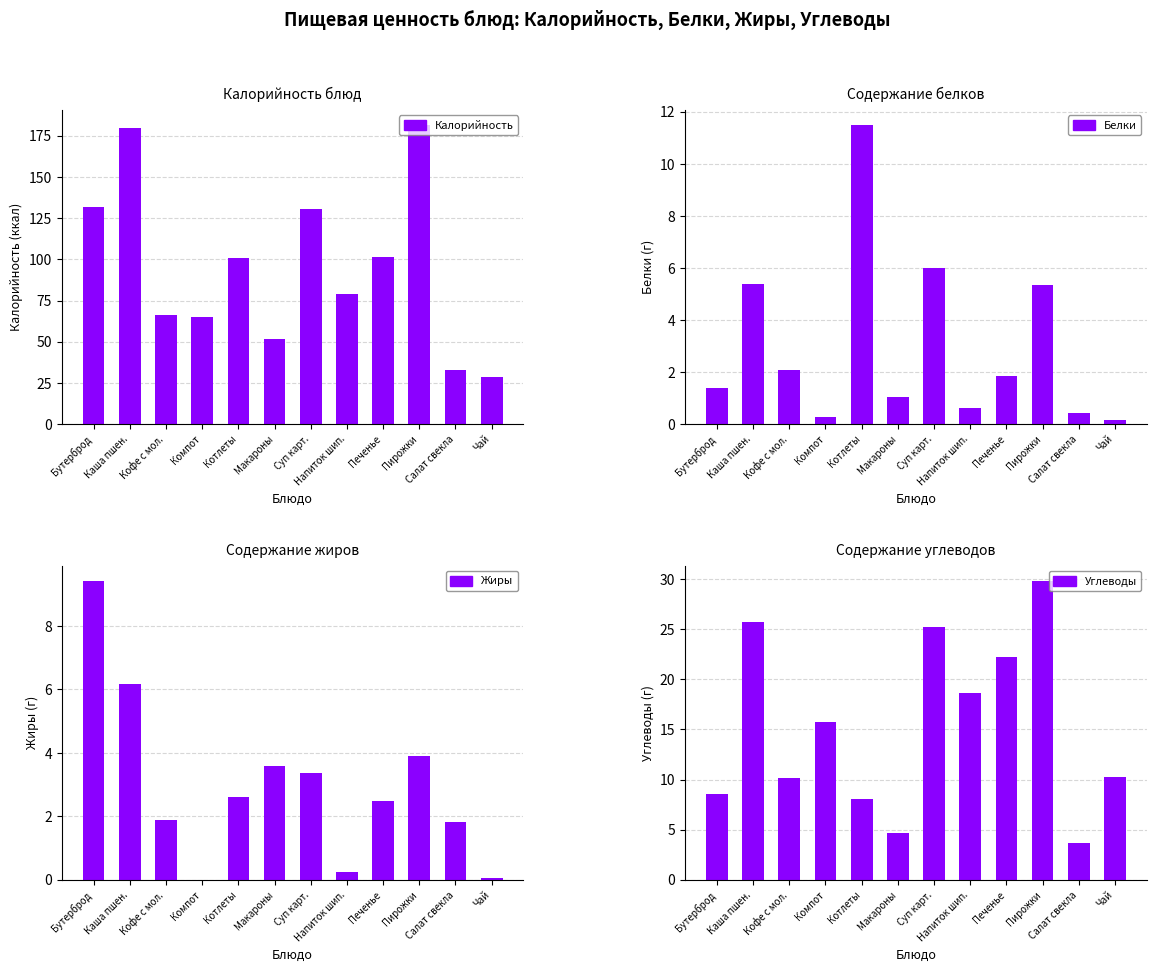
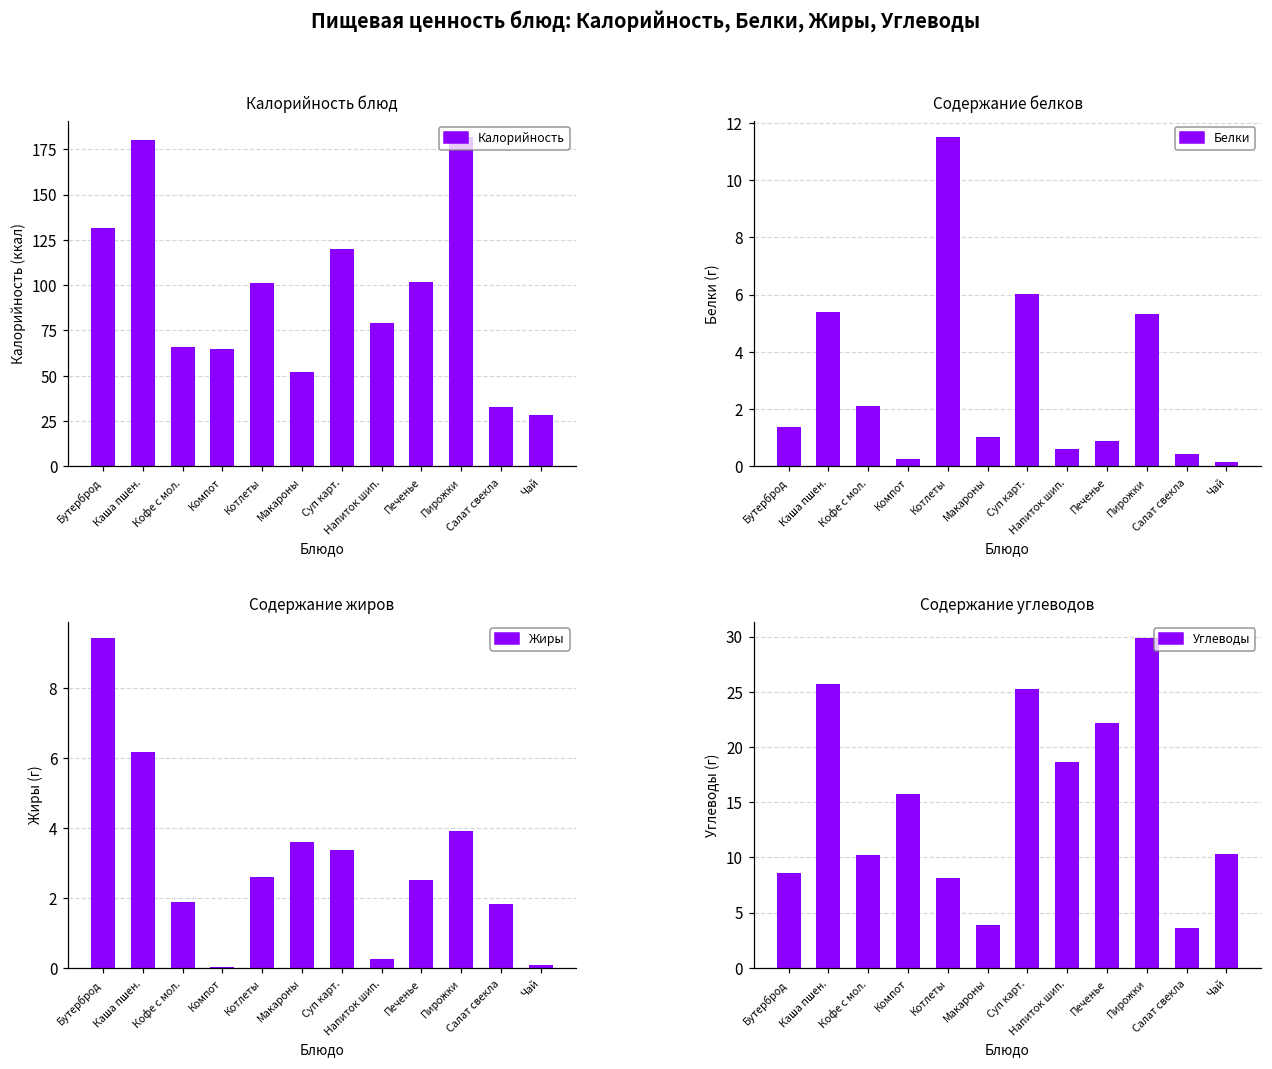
Калорийность блюд, Суп карт.: 131 -> 120
Содержание белков, Печенье: 1.9 -> 0.9
Содержание углеводов, Макароны: 4.7 -> 3.8
